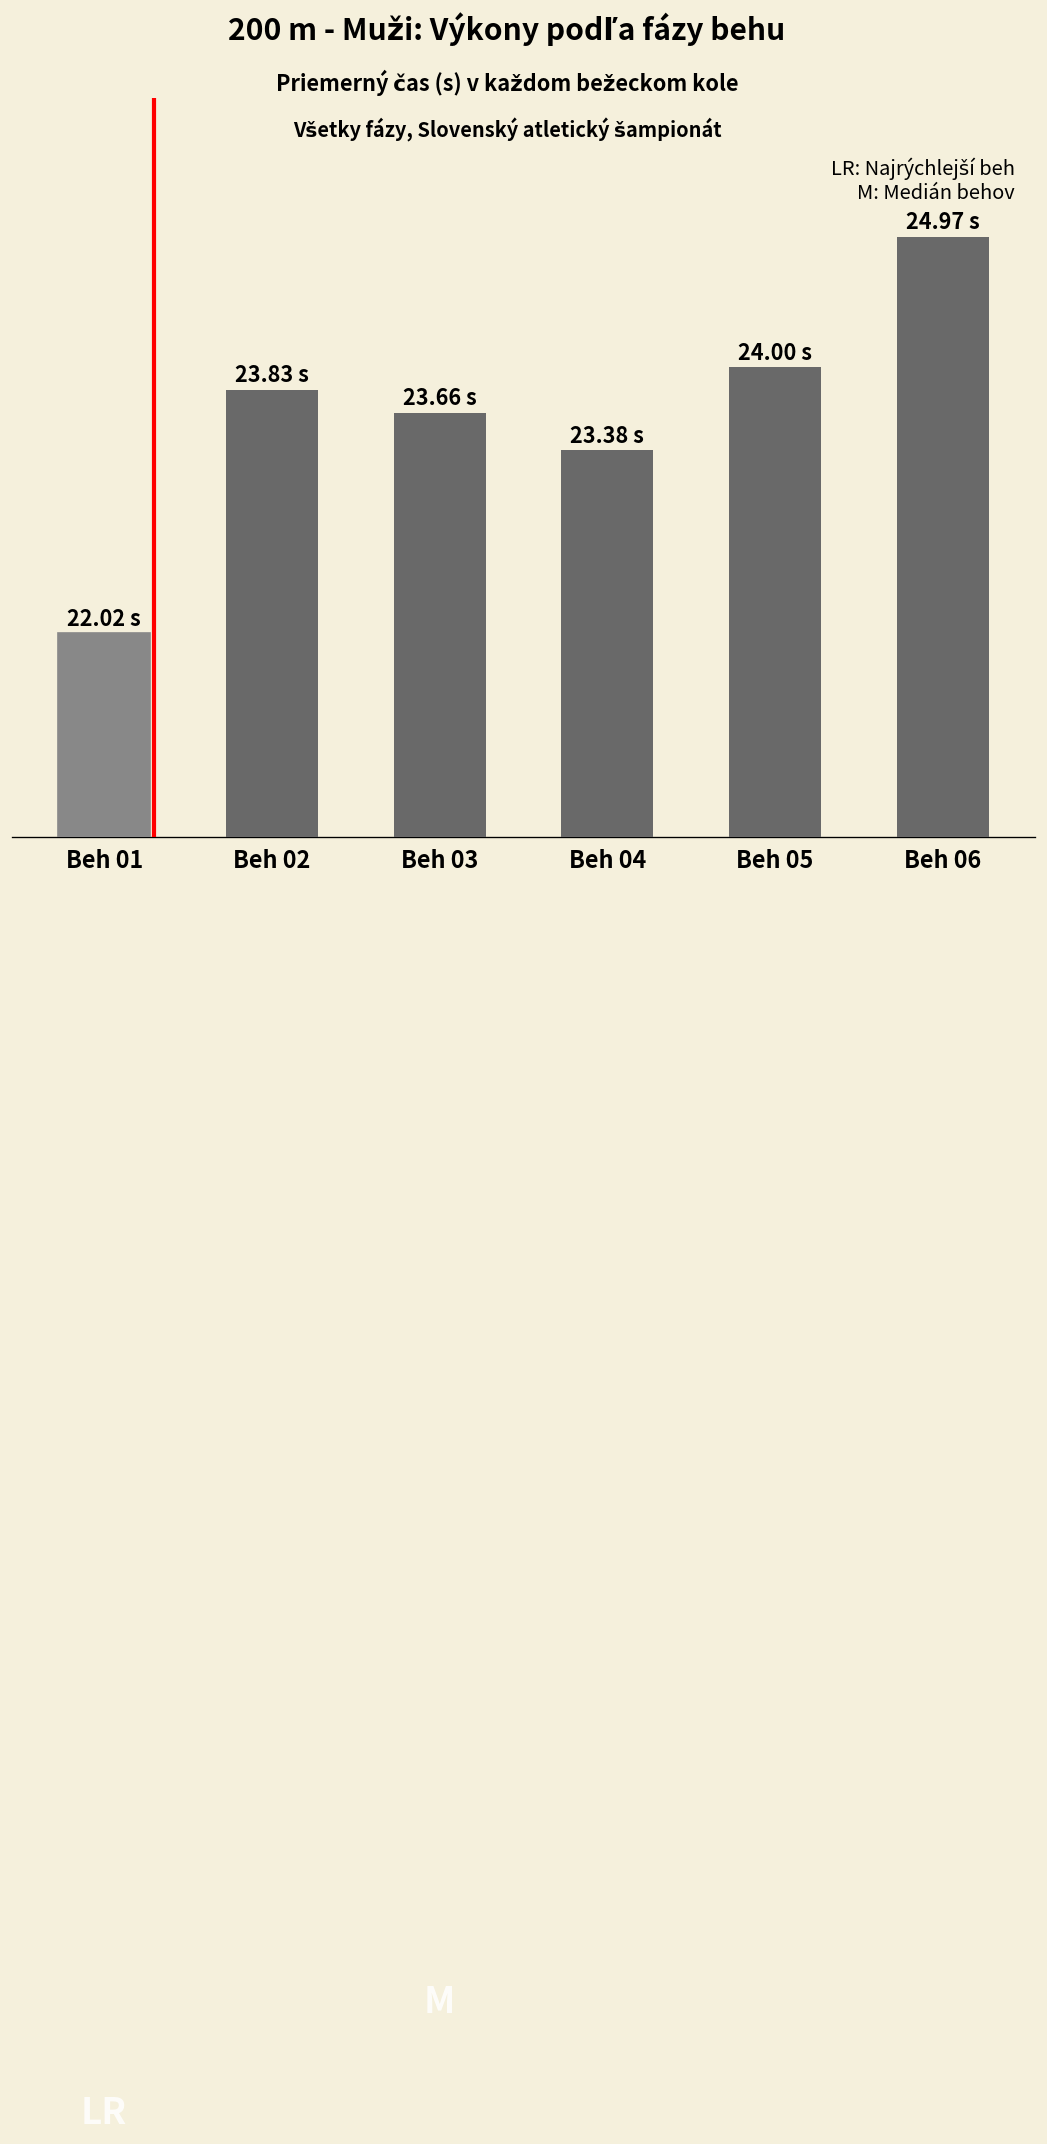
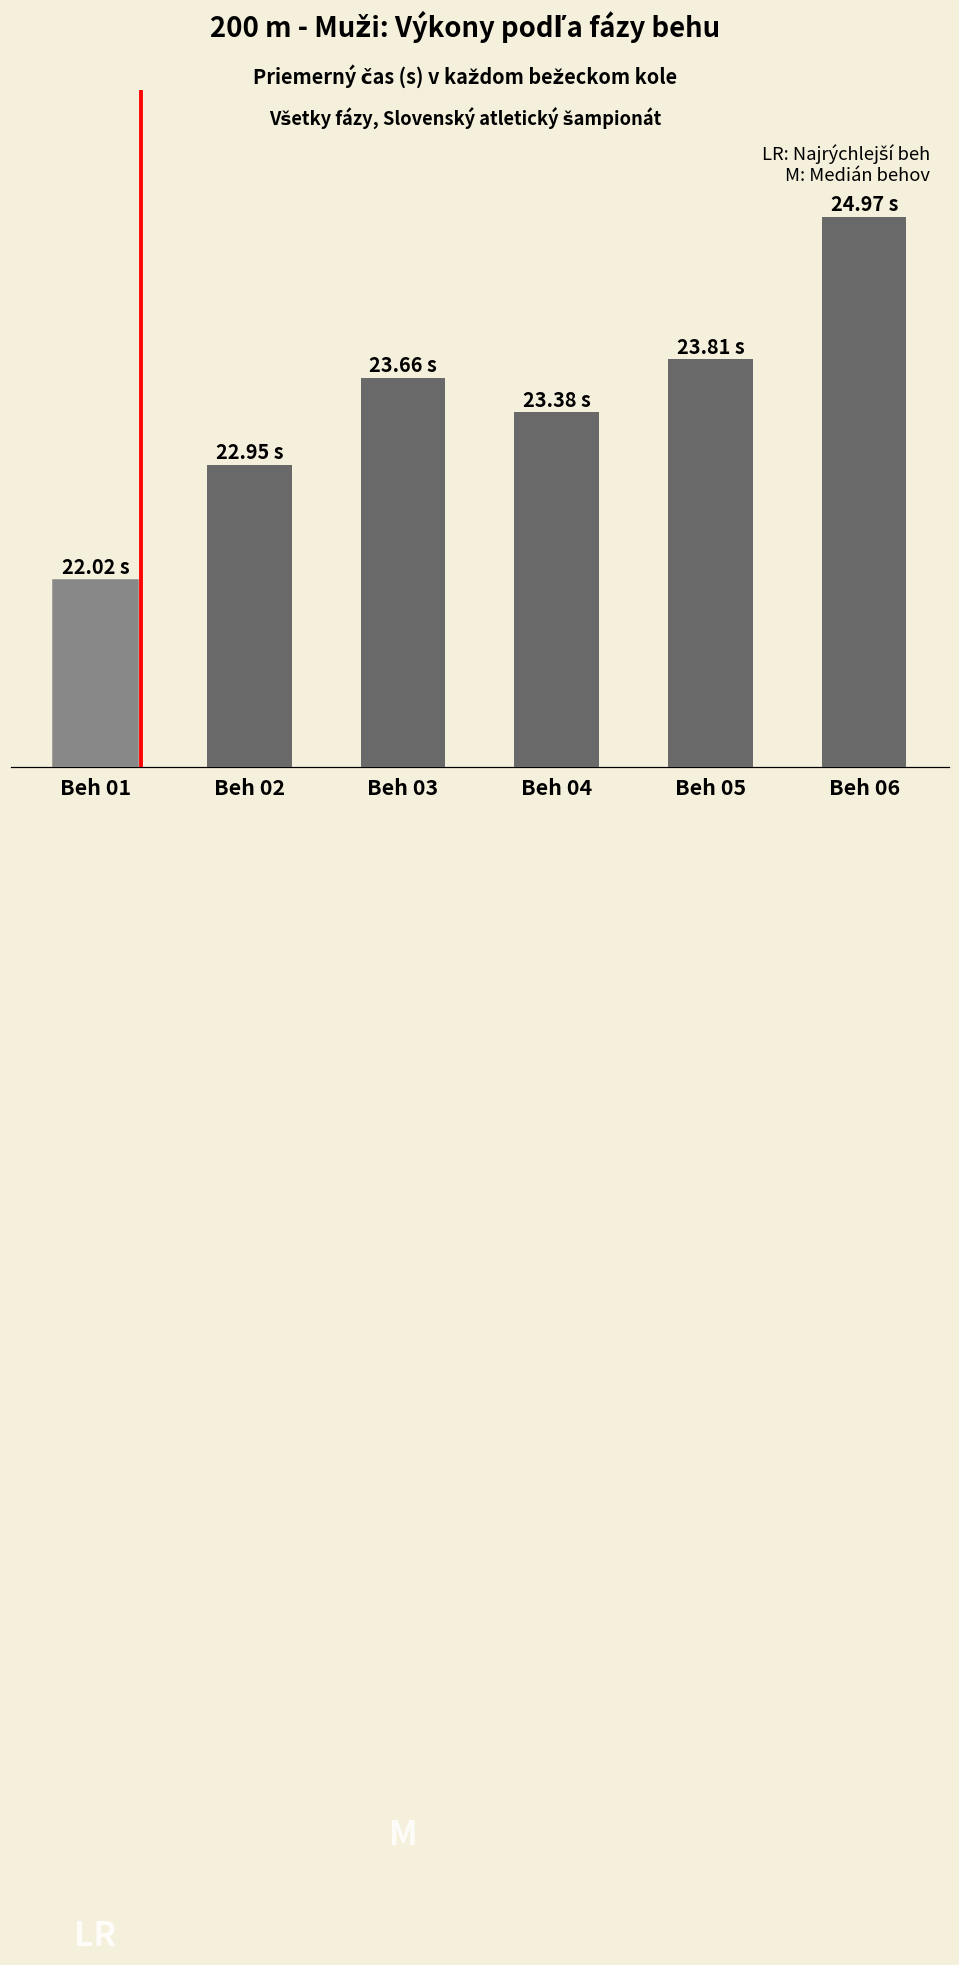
Beh 02: 23.83 -> 22.95
Beh 05: 24.00 -> 23.81
